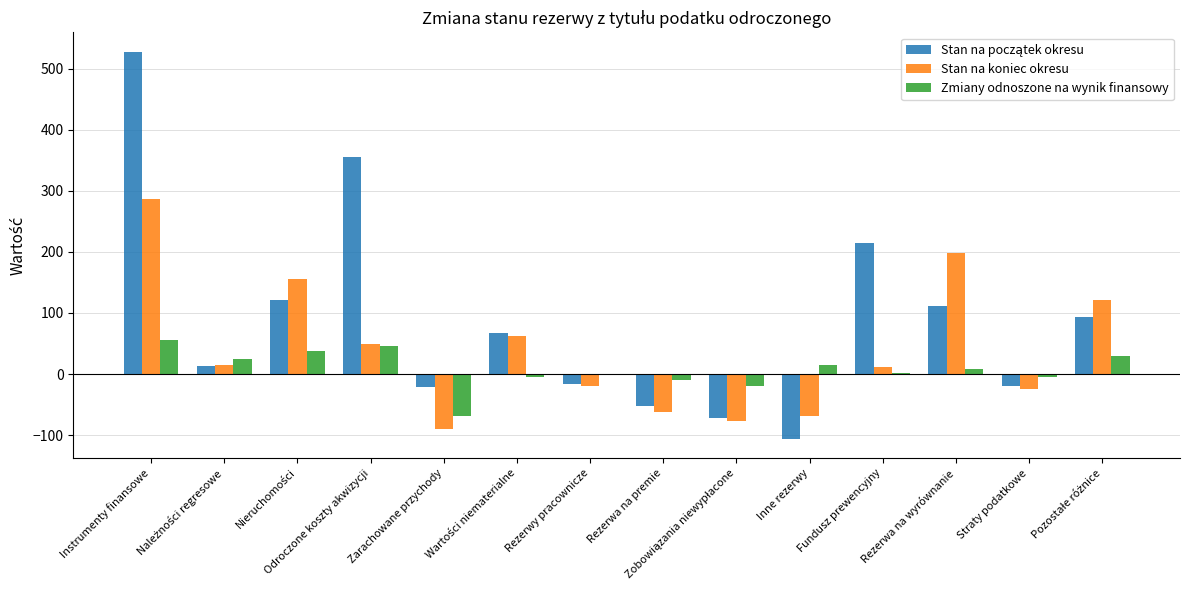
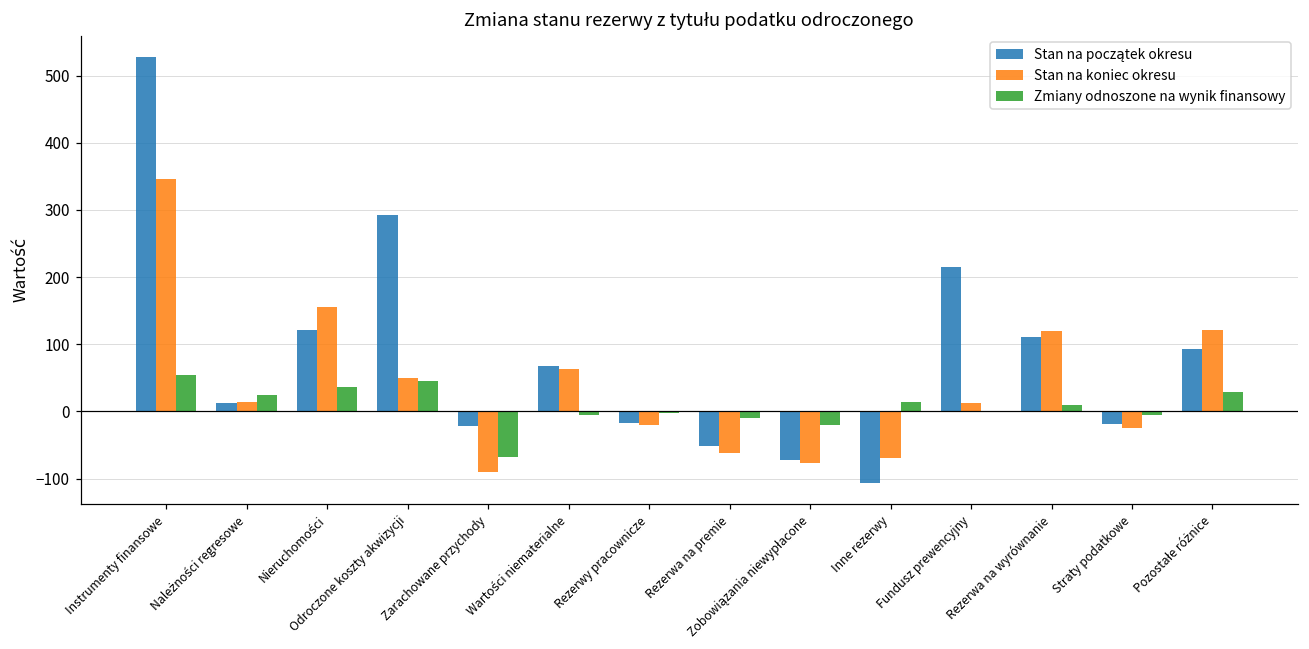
Stan na koniec okresu, Instrumenty finansowe: 290 -> 350
Stan na początek okresu, Odroczone koszty akwizycji: 360 -> 290
Stan na koniec okresu, Rezerwa na wyrównanie: 200 -> 120
